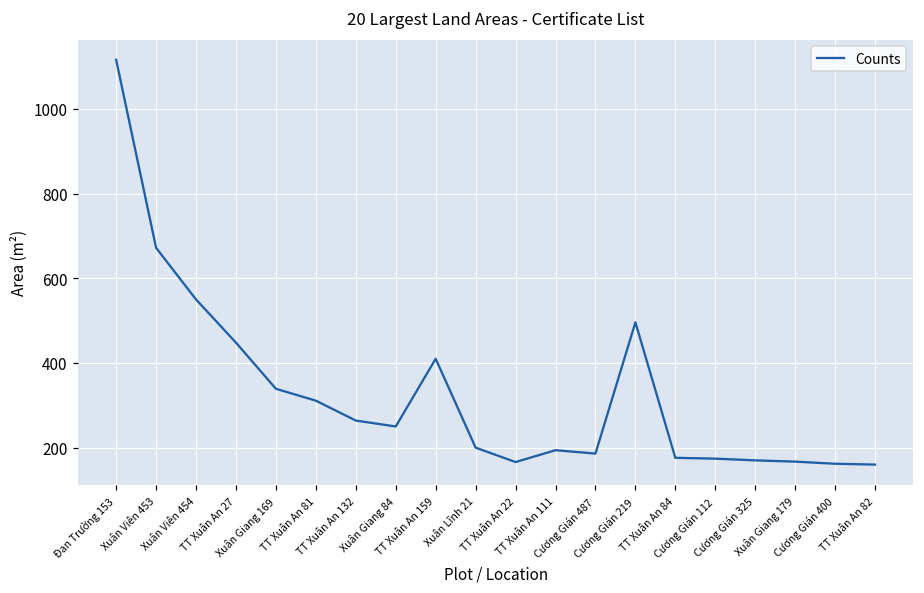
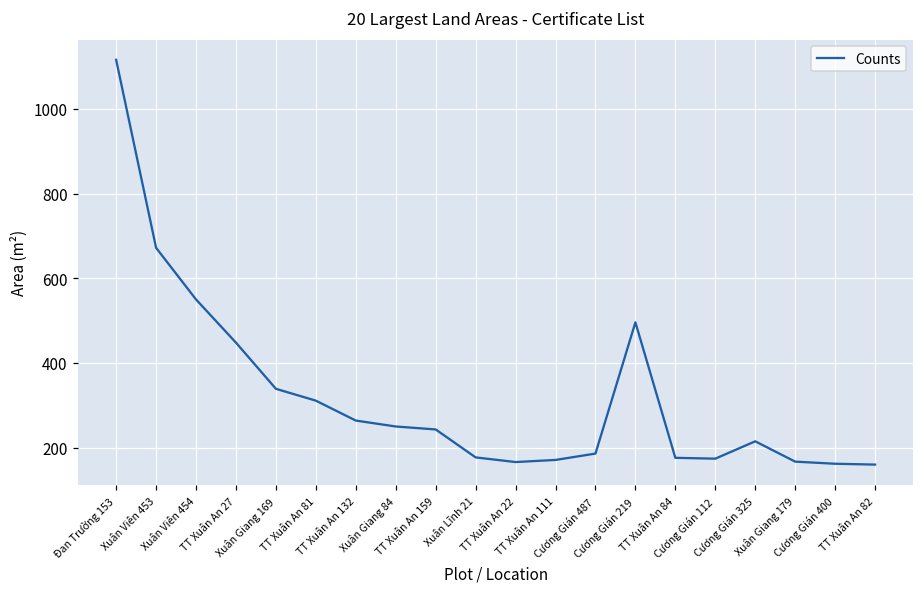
TT Xuân An 159: 410 -> 240
Xuân Lĩnh 21: 200 -> 180
TT Xuân An 111: 190 -> 170
Cương Gián 325: 170 -> 220
